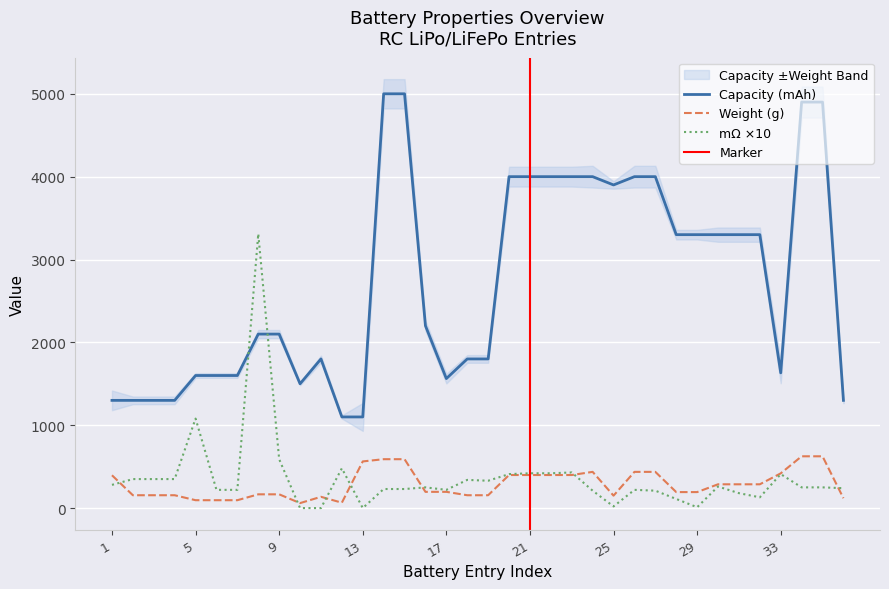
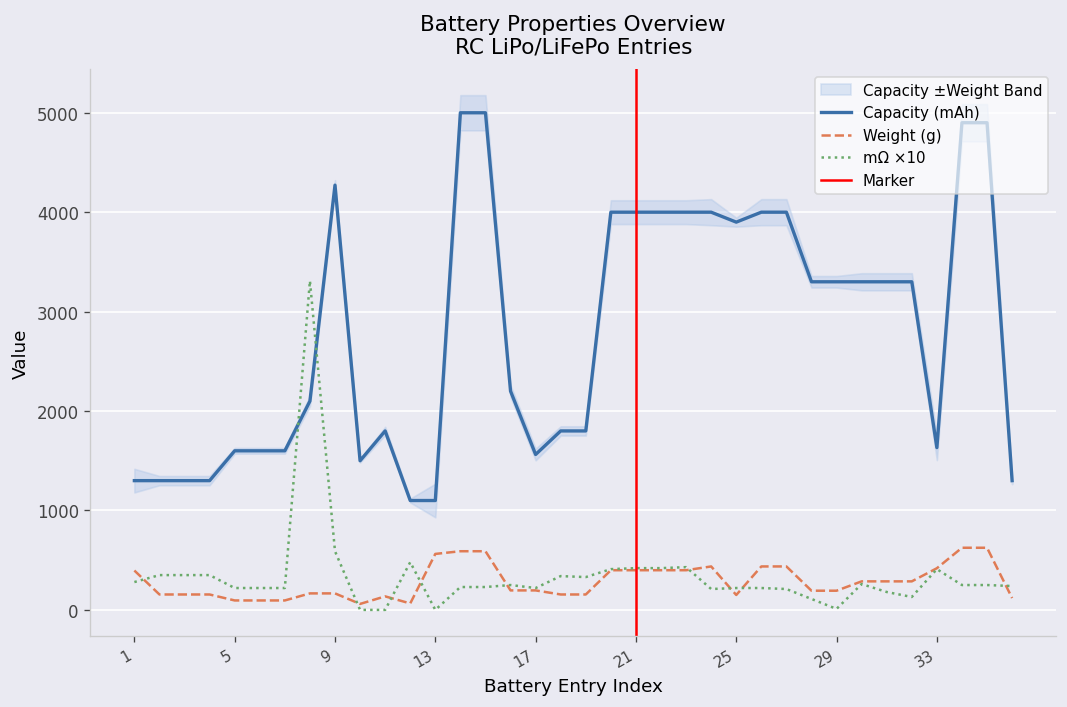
mΩ ×10, 5: 1100 -> 200
Capacity (mAh), 9: 2100 -> 4300
mΩ ×10, 25: 0 -> 200
